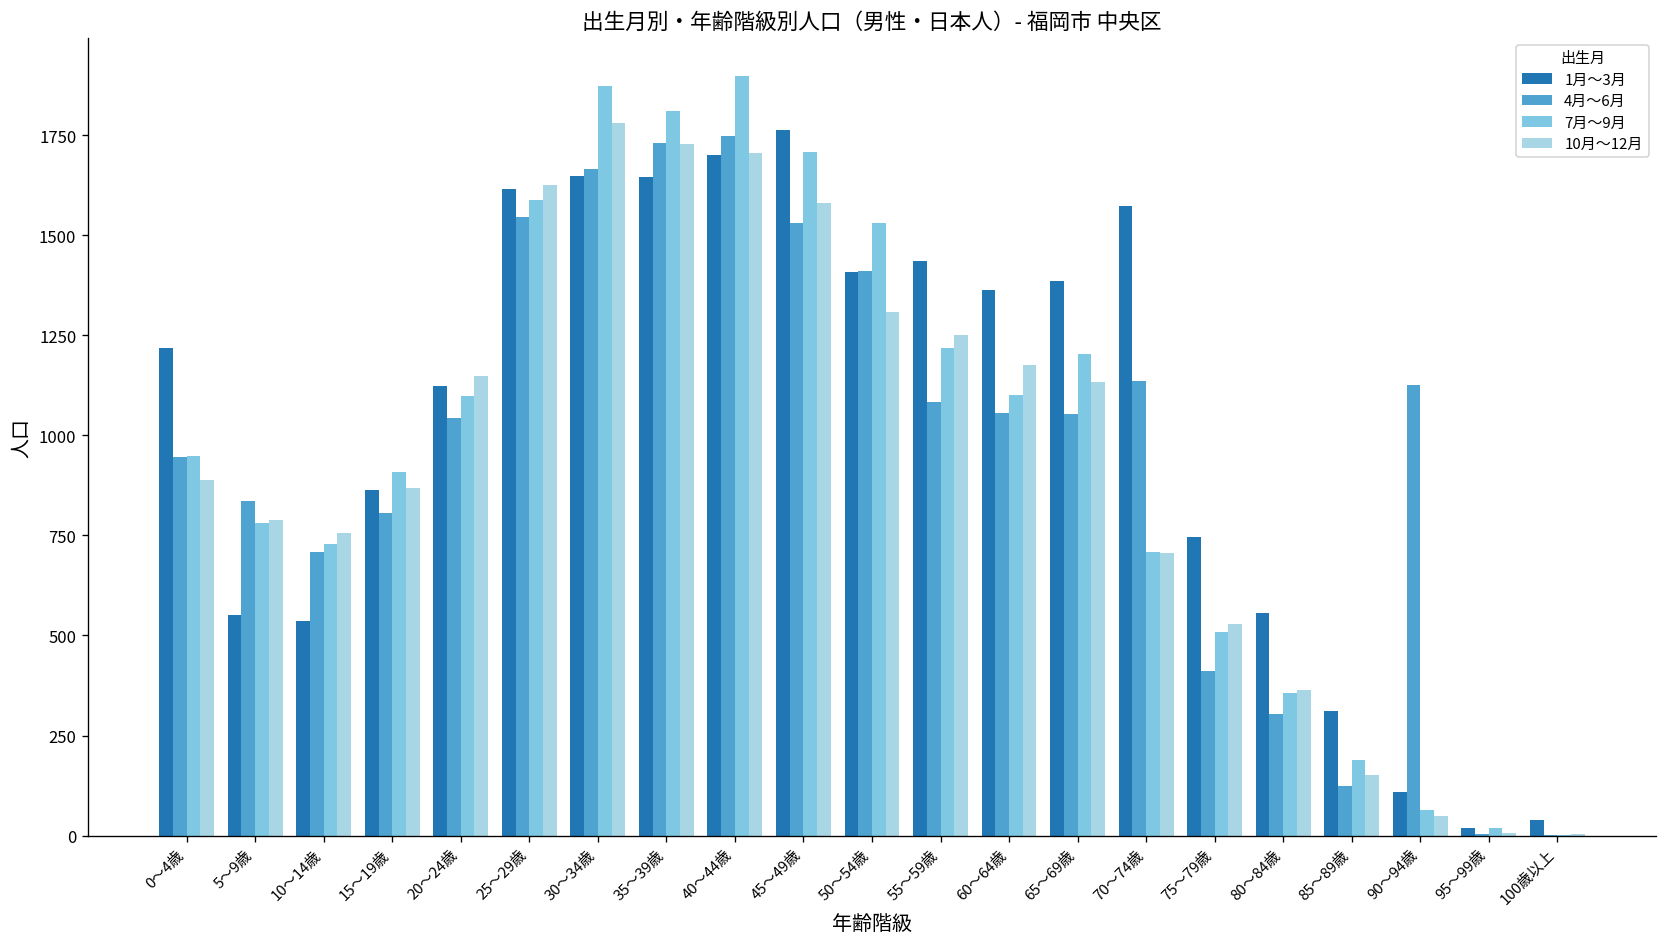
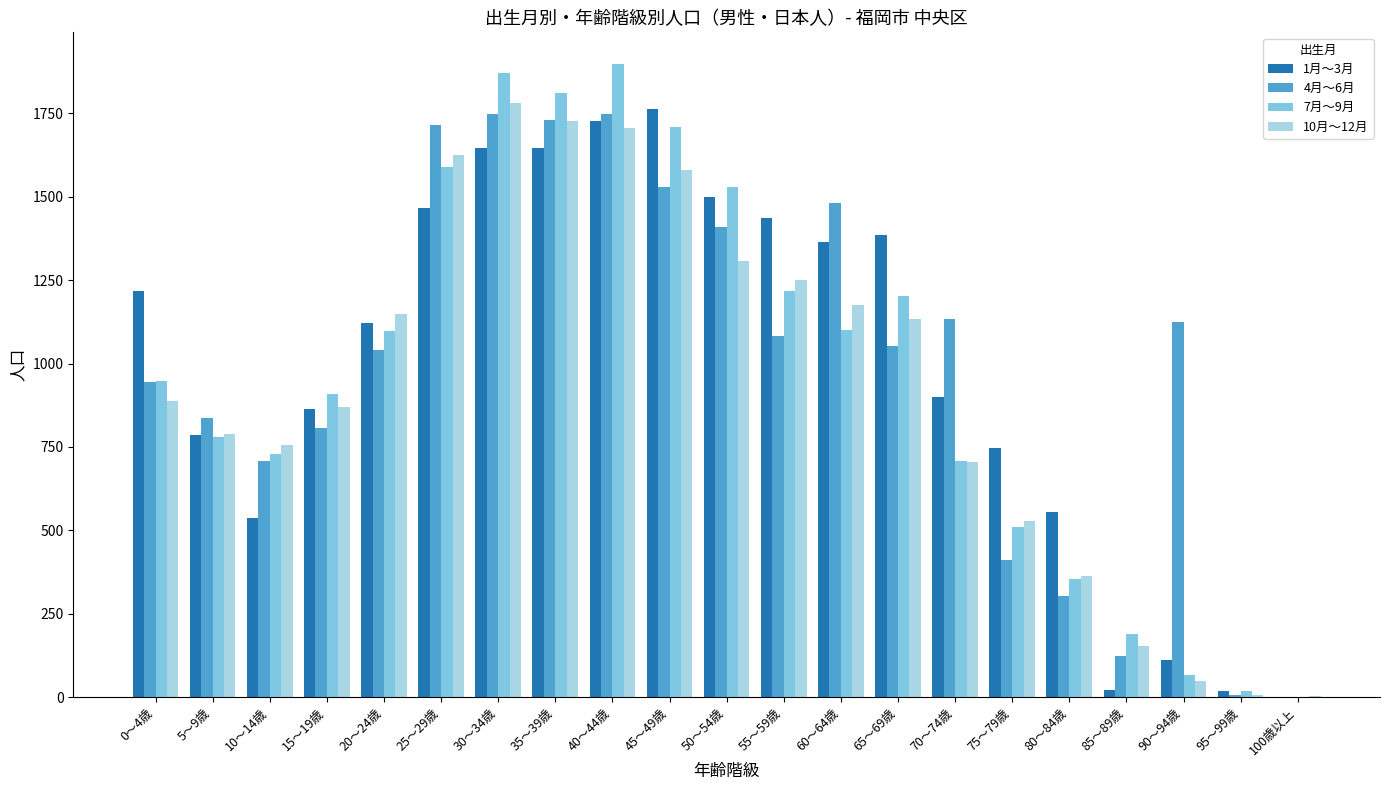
1月～3月, 5～9歳: 550 -> 790
1月～3月, 25～29歳: 1620 -> 1470
4月～6月, 25～29歳: 1550 -> 1720
4月～6月, 30～34歳: 1670 -> 1750
1月～3月, 40～44歳: 1700 -> 1730
1月～3月, 50～54歳: 1410 -> 1500
4月～6月, 60～64歳: 1060 -> 1480
1月～3月, 70～74歳: 1570 -> 900
1月～3月, 85～89歳: 310 -> 20
1月～3月, 100歳以上: 40 -> 0
